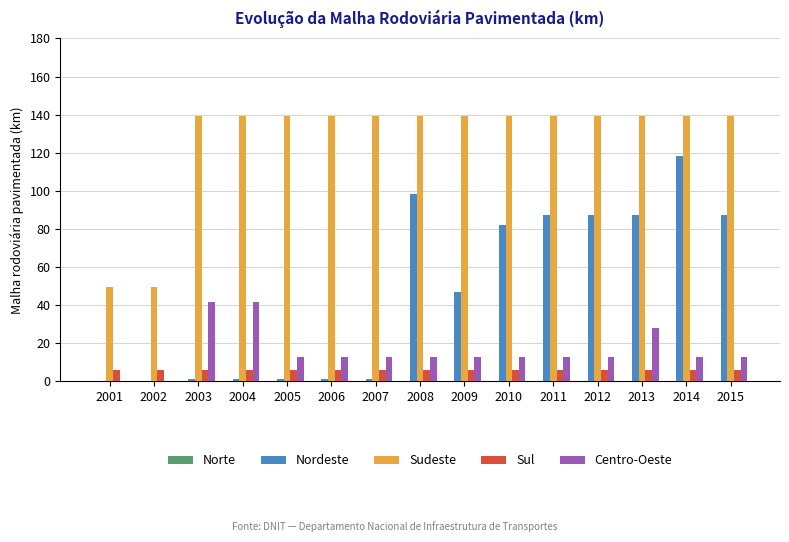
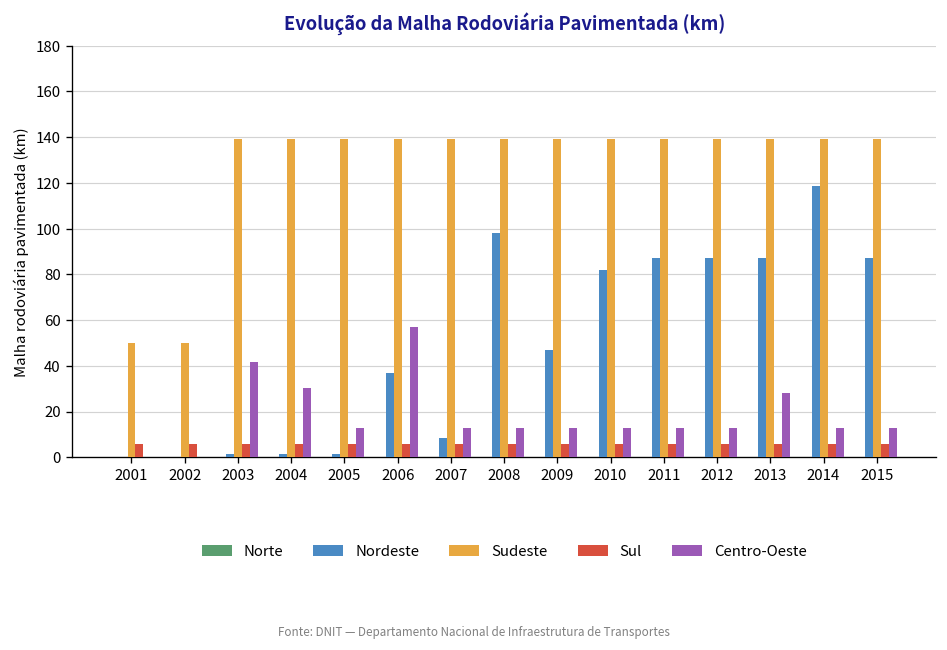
Centro-Oeste, 2004: 42 -> 31
Nordeste, 2006: 1 -> 37
Centro-Oeste, 2006: 13 -> 57
Nordeste, 2007: 1 -> 8
